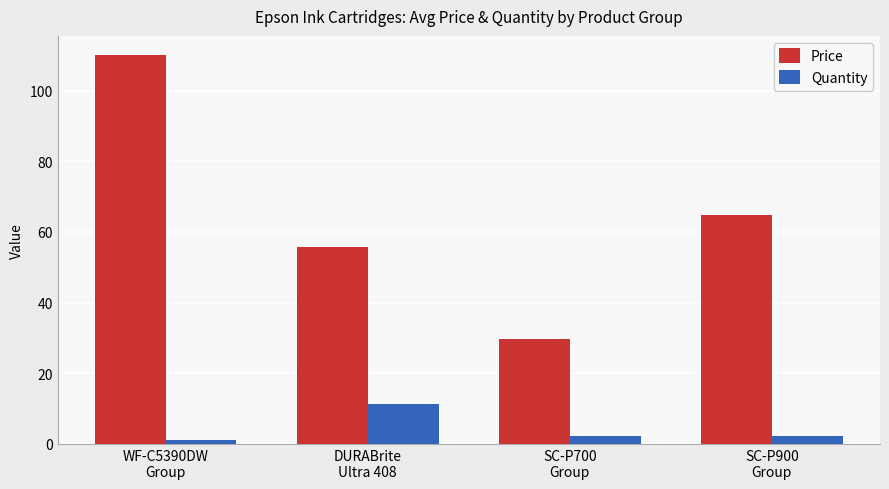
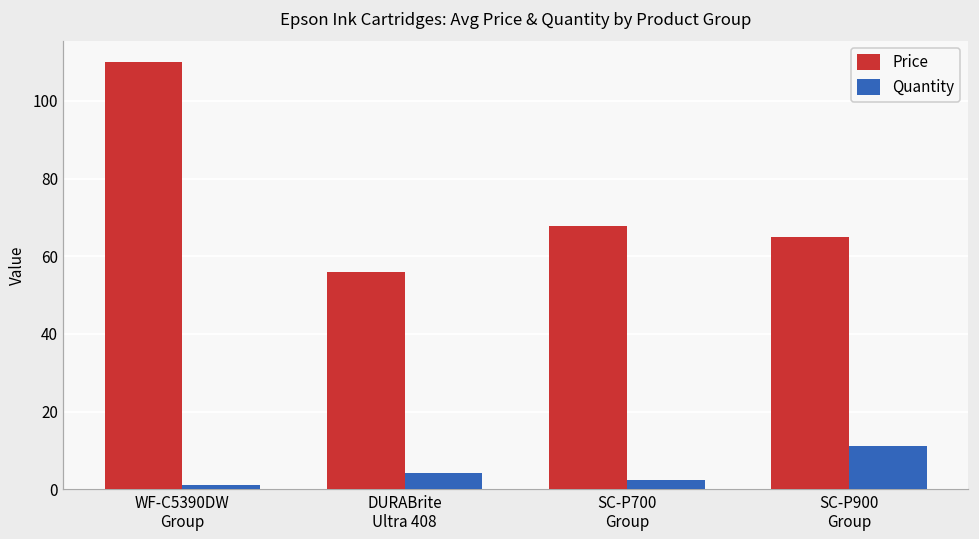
Quantity, DURABrite Ultra 408: 11 -> 4
Price, SC-P700 Group: 30 -> 68
Quantity, SC-P900 Group: 2 -> 11
